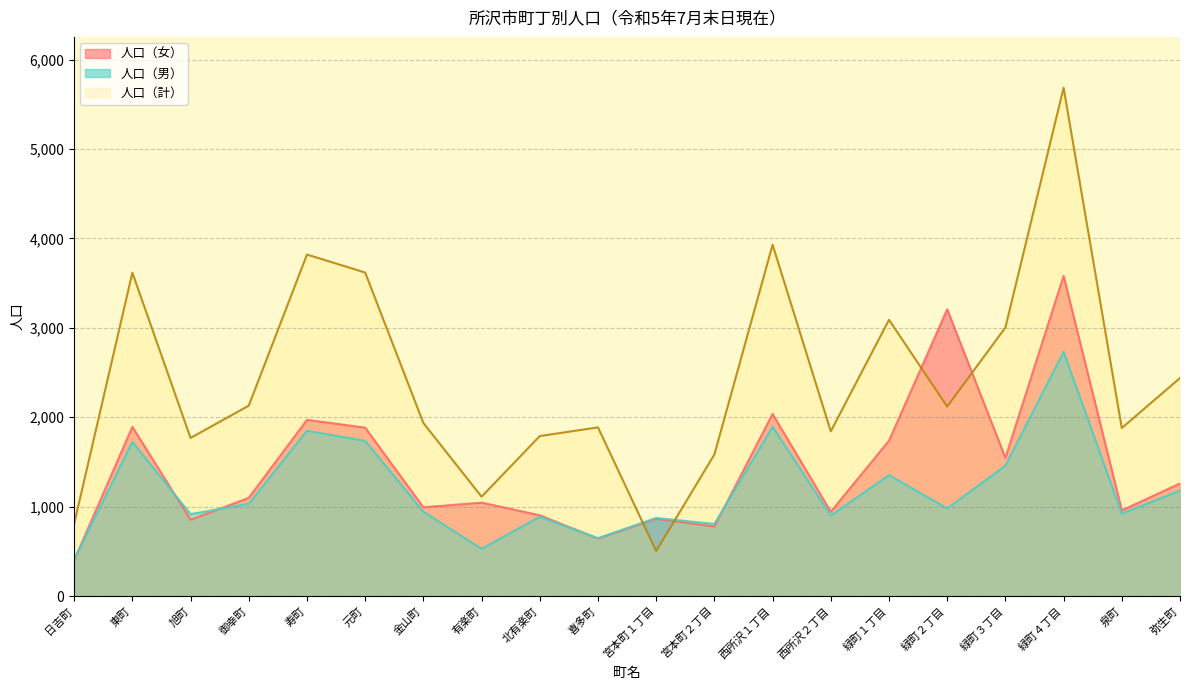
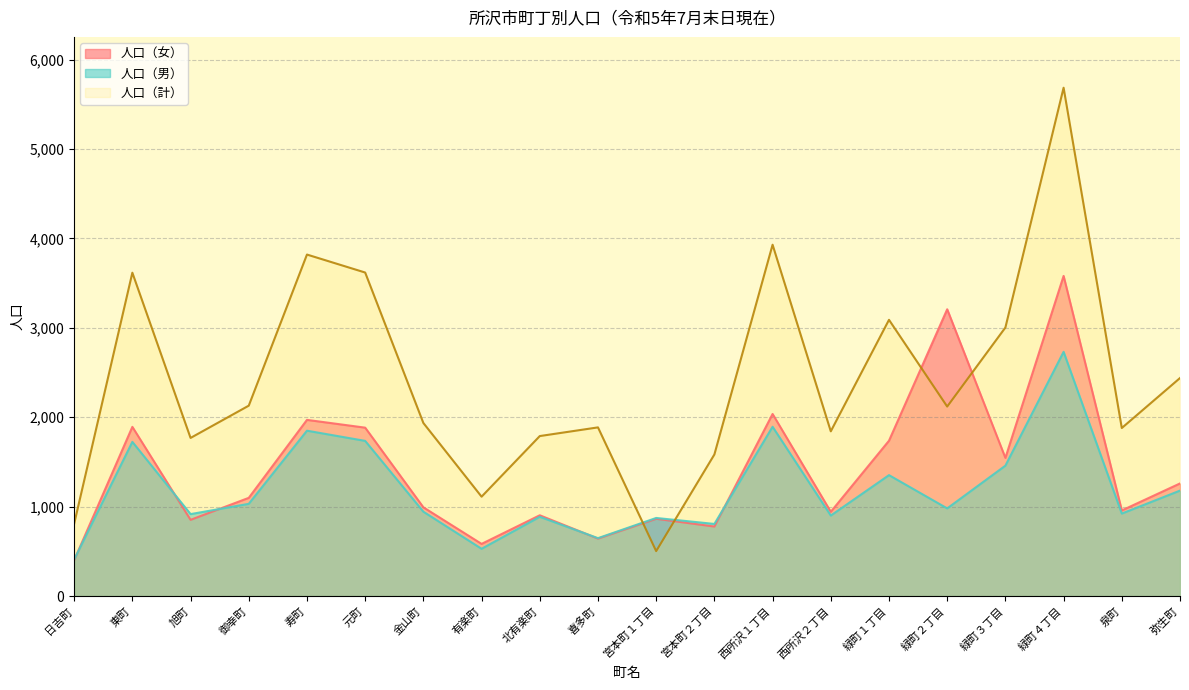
人口（女）, 有楽町: 1,000 -> 600
